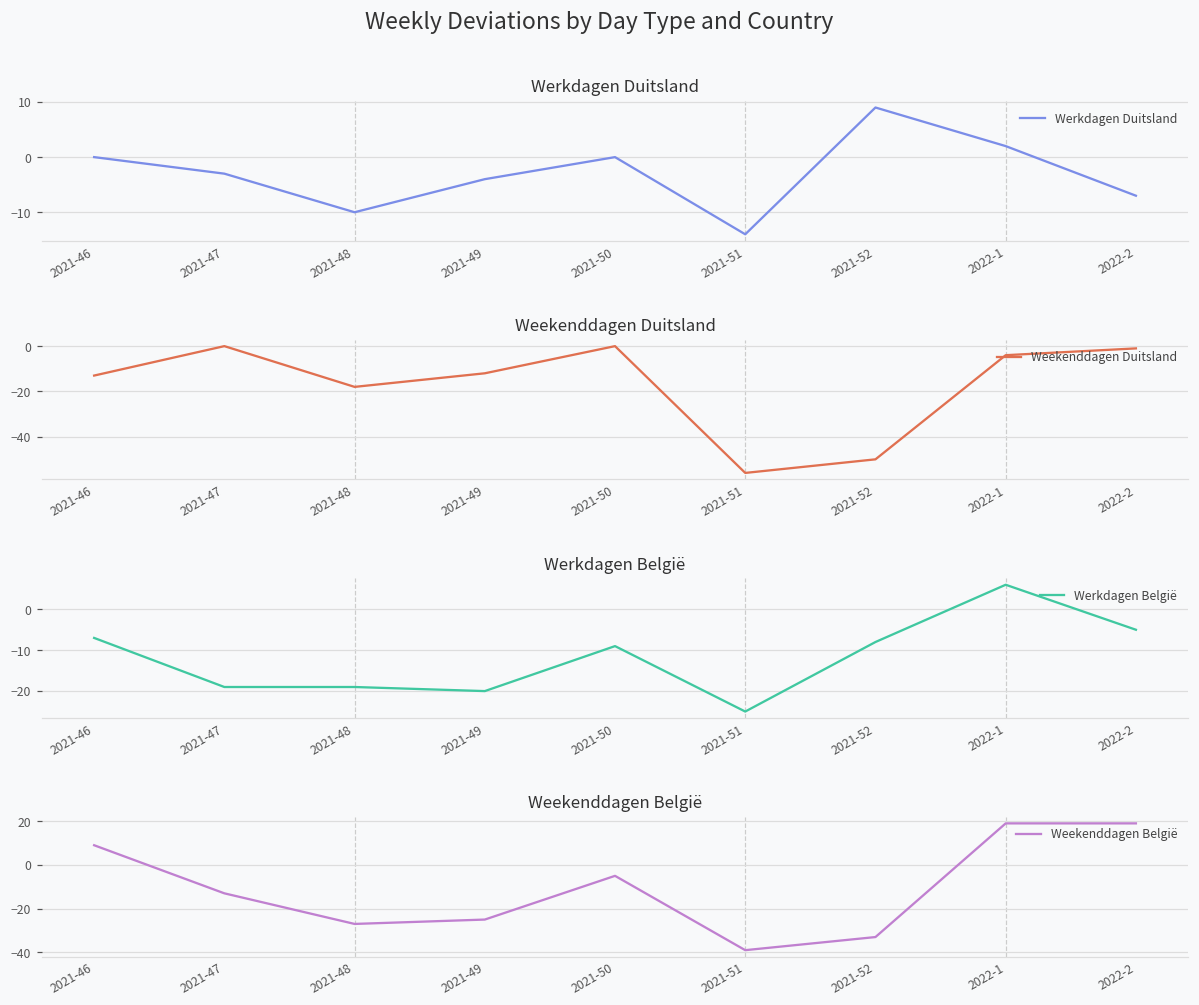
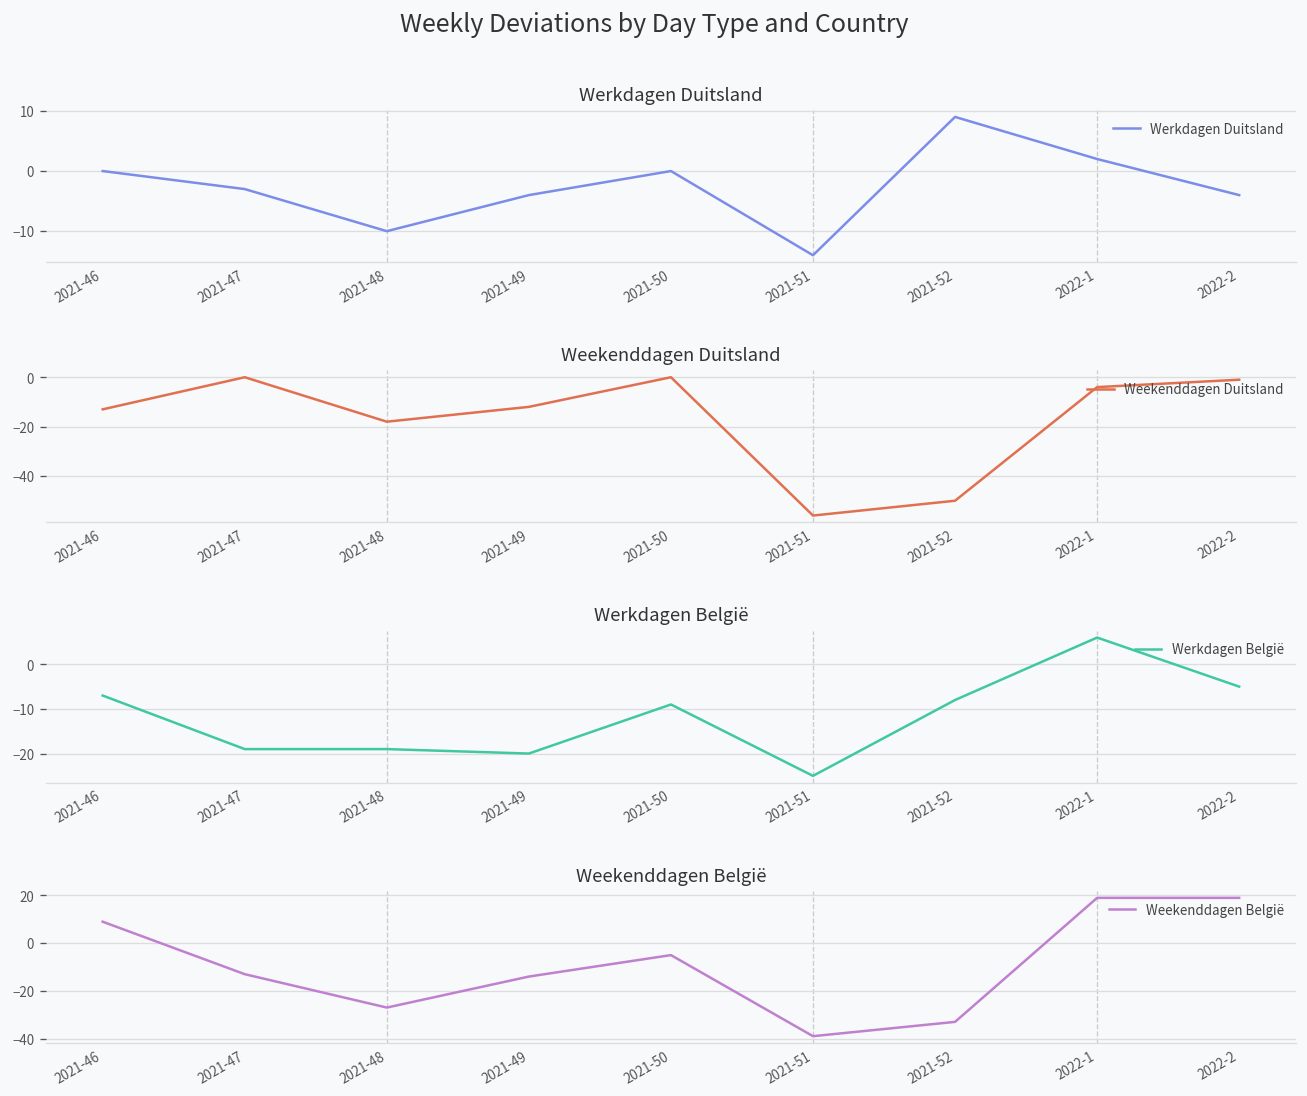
Werkdagen Duitsland, 2022-2: -7 -> -4
Weekenddagen België, 2021-49: -25 -> -14
